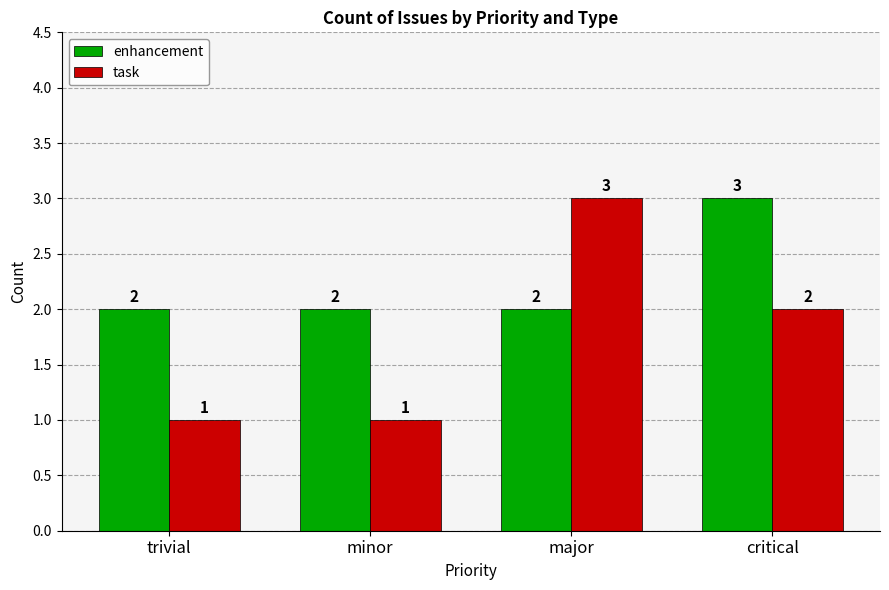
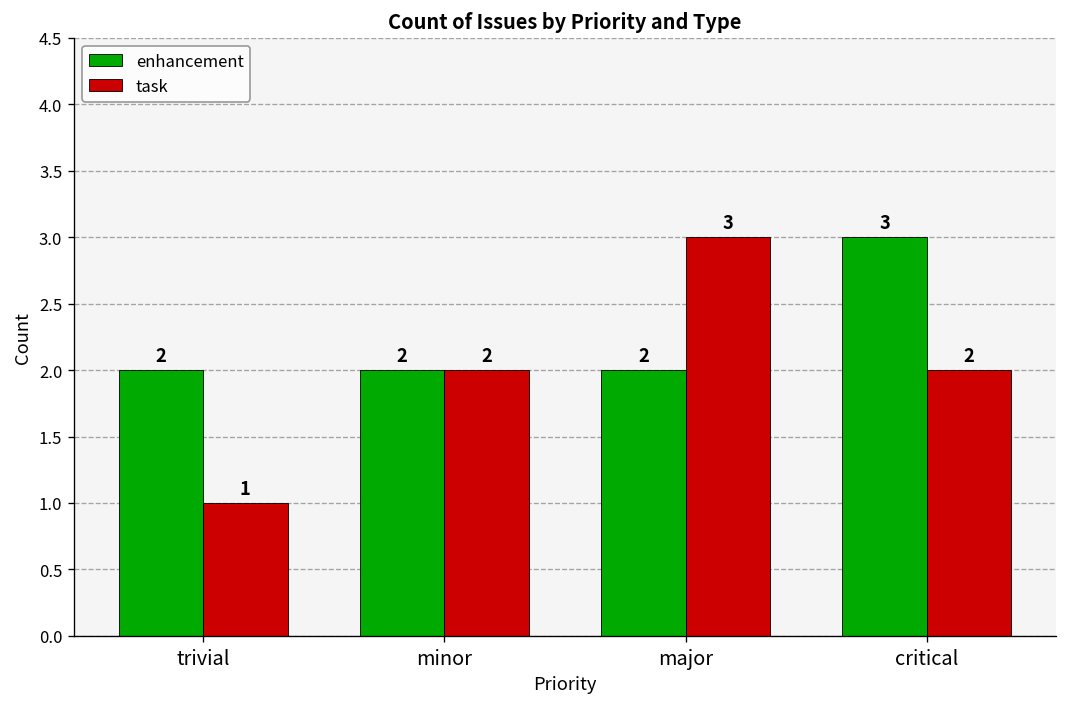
task, minor: 1 -> 2
